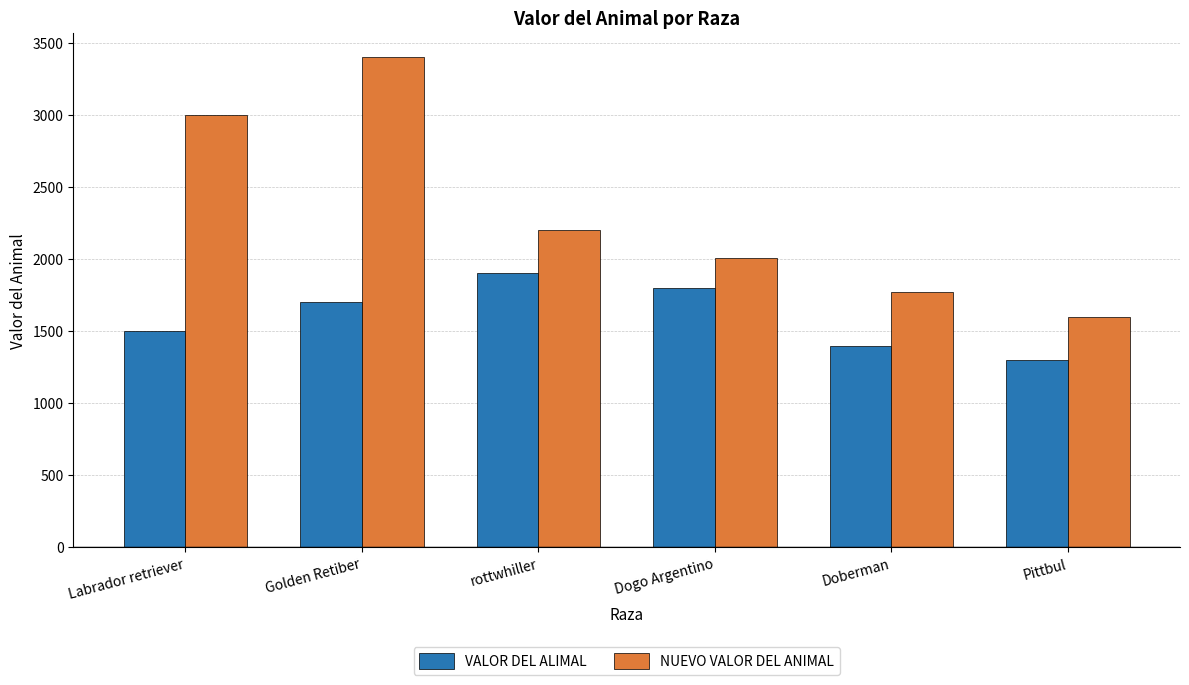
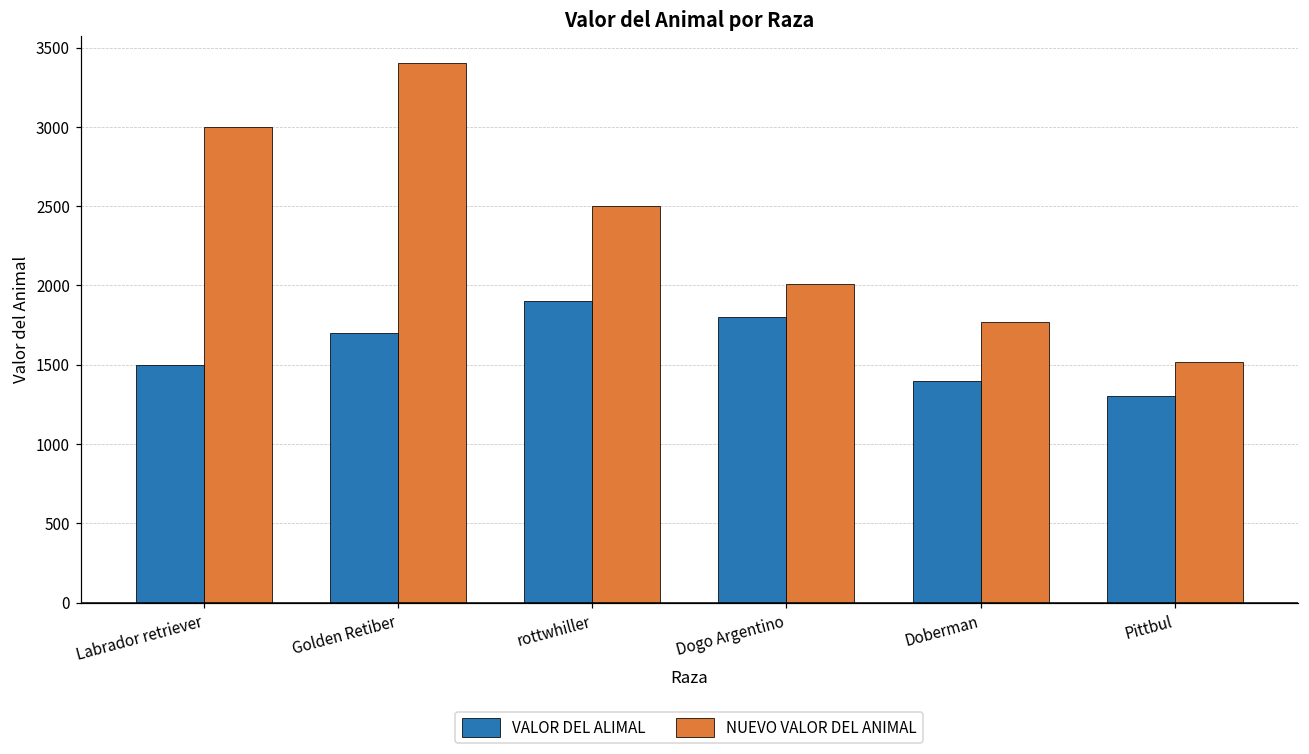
NUEVO VALOR DEL ANIMAL, rottwhiller: 2200 -> 2500
NUEVO VALOR DEL ANIMAL, Pittbul: 1600 -> 1520
